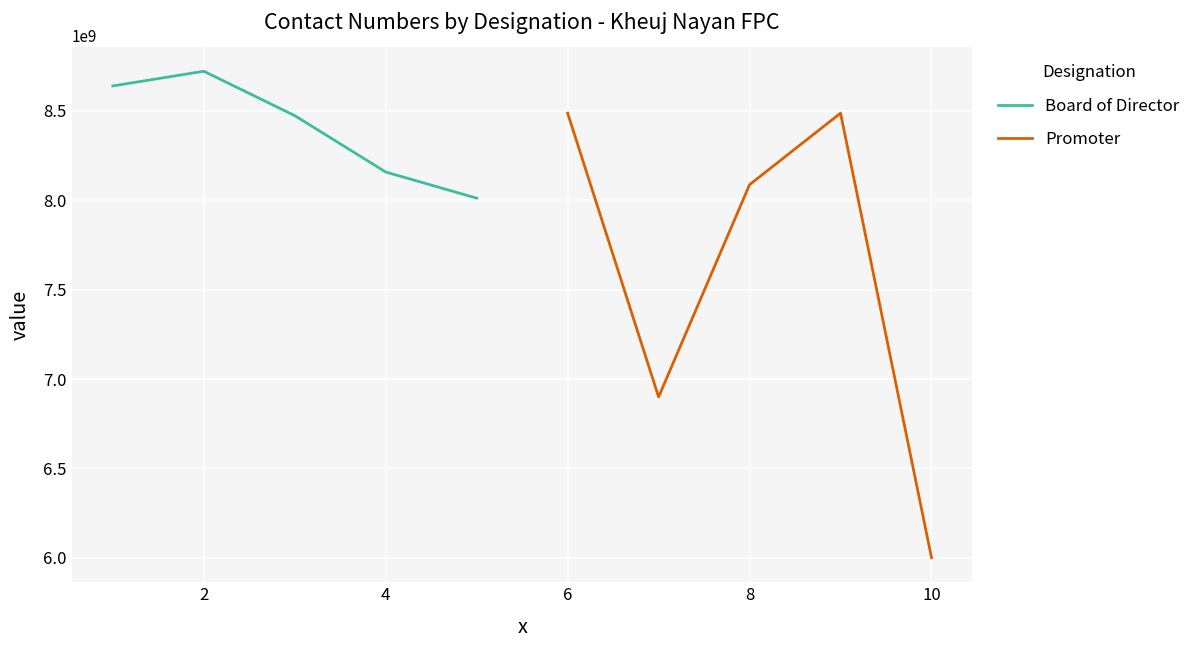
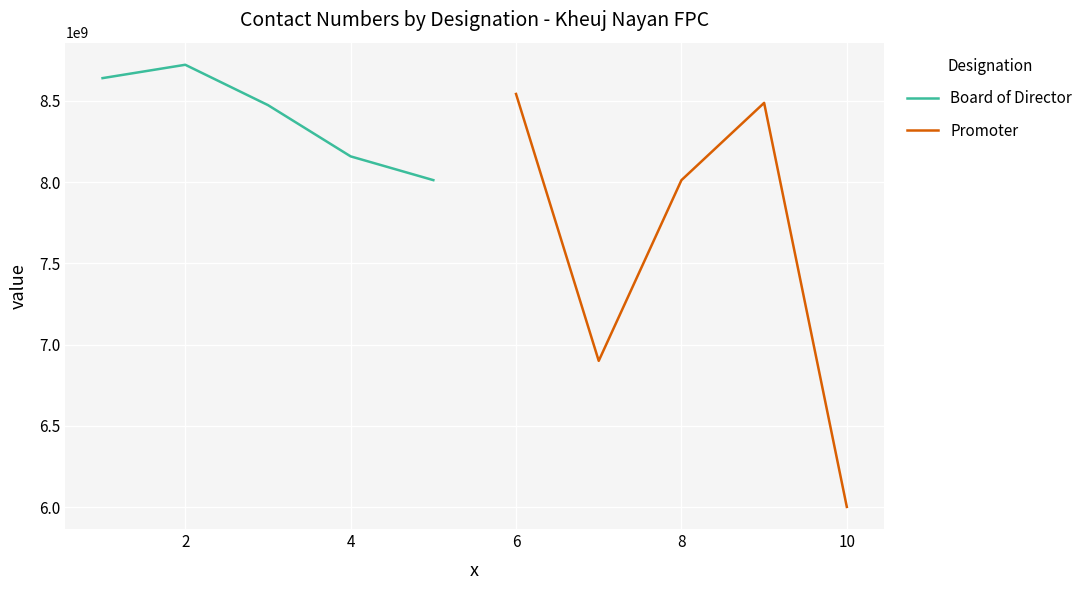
Promoter, 6: 8490000000 -> 8540000000
Promoter, 8: 8090000000 -> 8010000000
